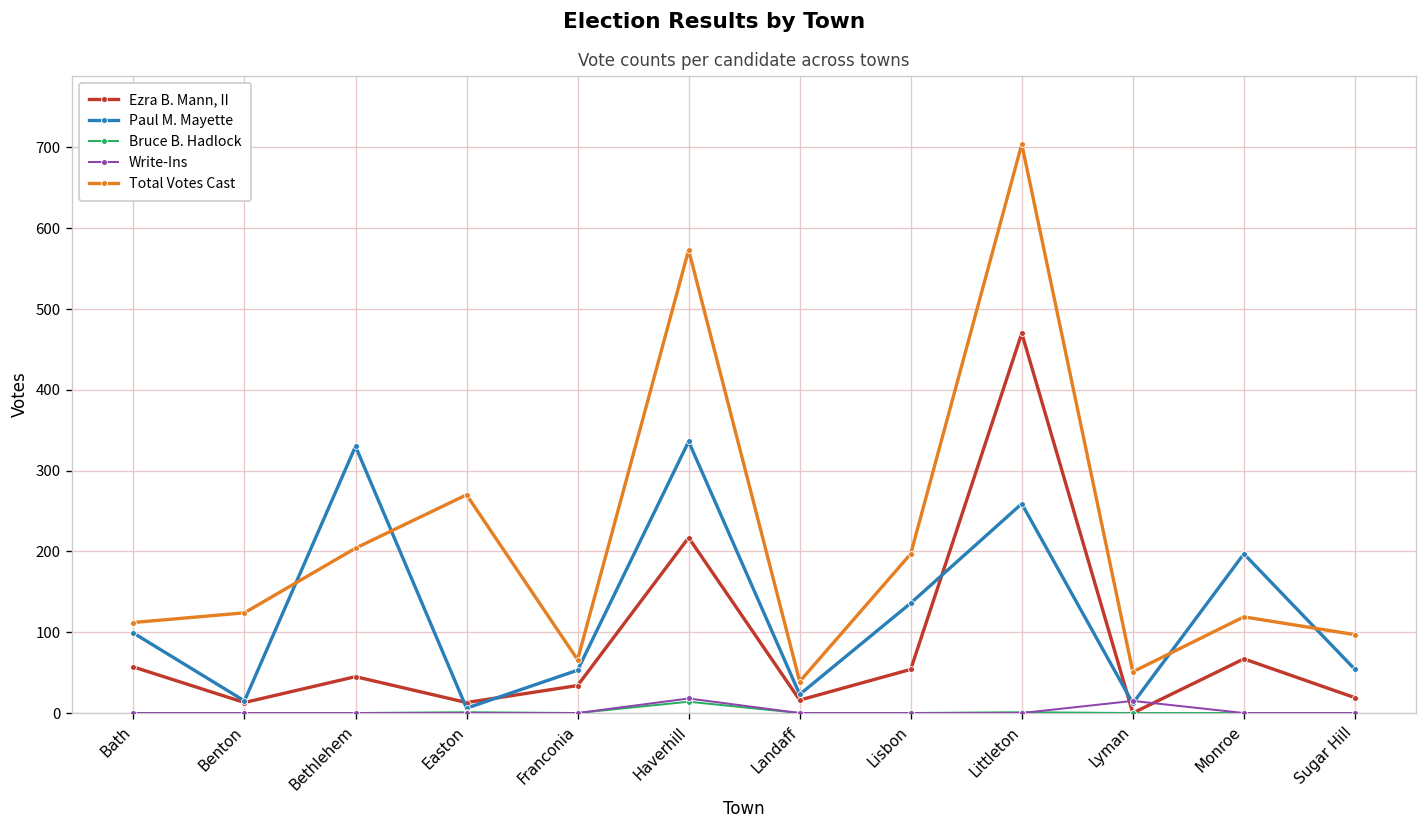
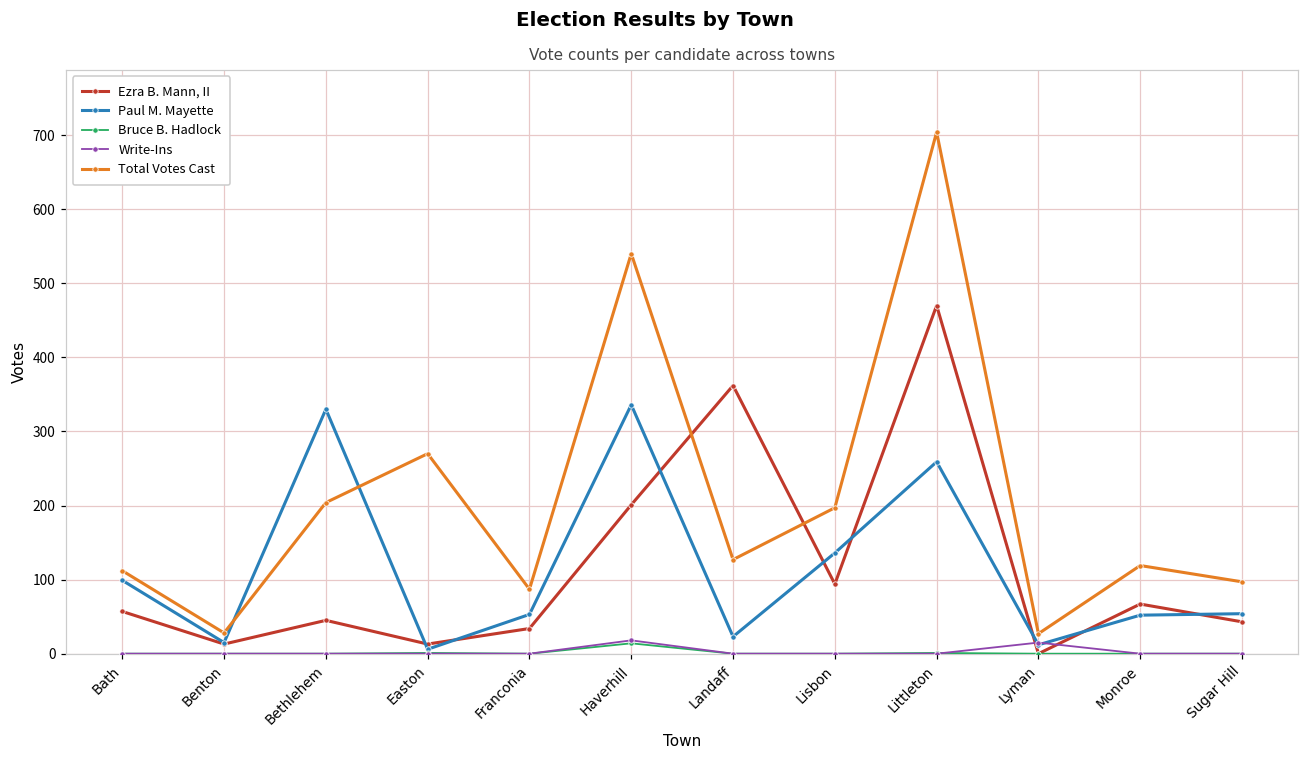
Total Votes Cast, Benton: 120 -> 30
Total Votes Cast, Franconia: 70 -> 90
Ezra B. Mann, II, Haverhill: 220 -> 200
Total Votes Cast, Haverhill: 570 -> 540
Ezra B. Mann, II, Landaff: 20 -> 360
Total Votes Cast, Landaff: 40 -> 130
Ezra B. Mann, II, Lisbon: 50 -> 90
Total Votes Cast, Lyman: 50 -> 30
Paul M. Mayette, Monroe: 200 -> 50
Ezra B. Mann, II, Sugar Hill: 20 -> 40
